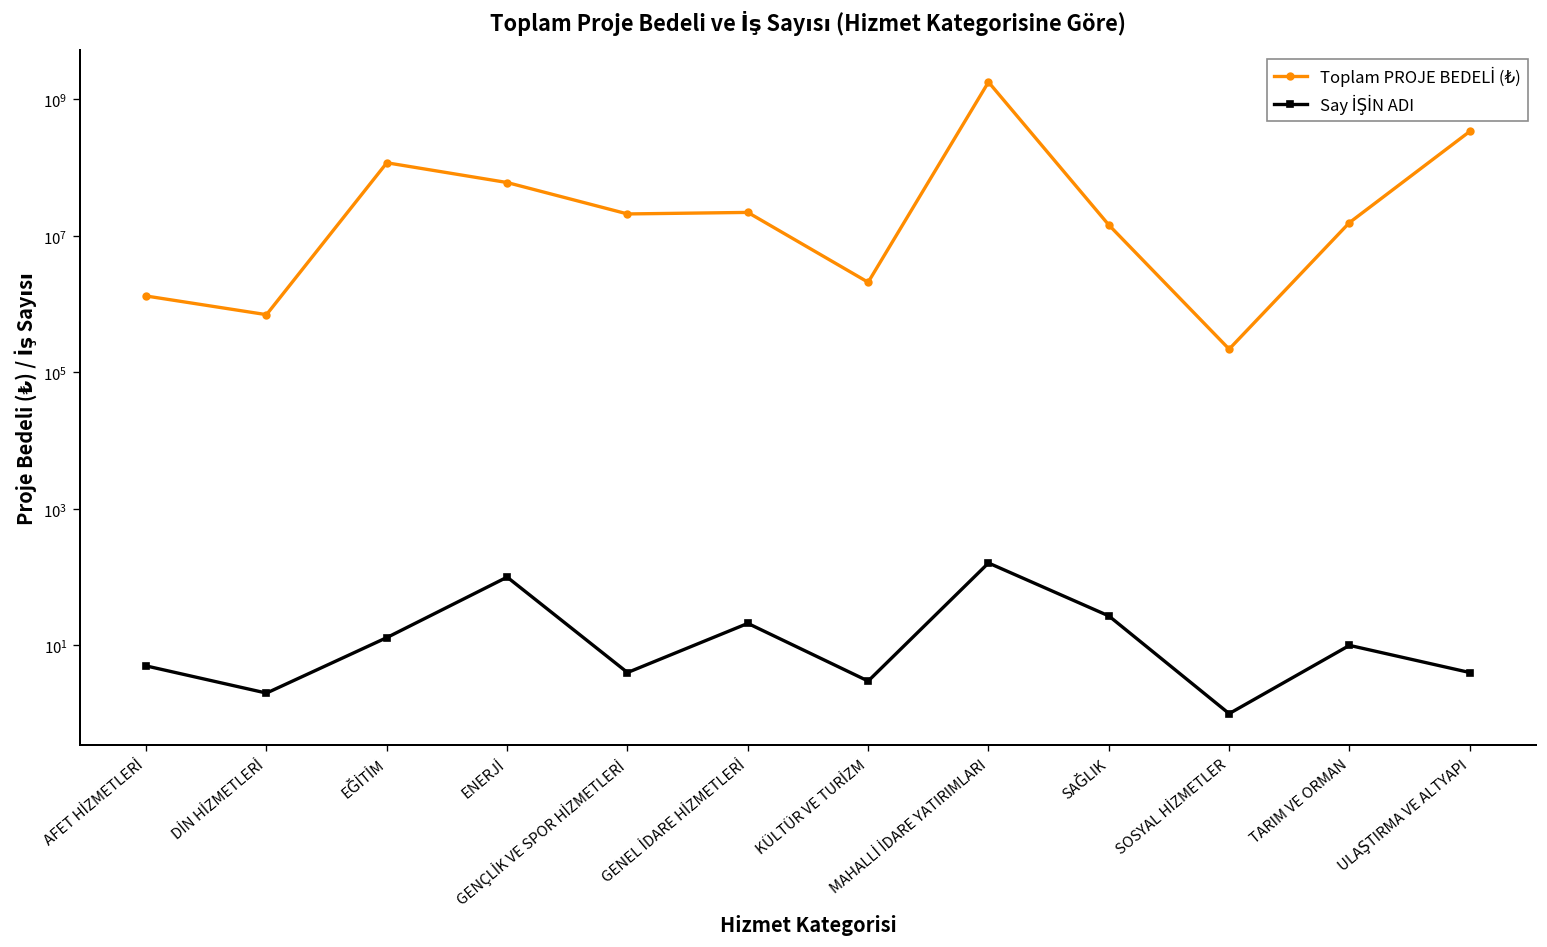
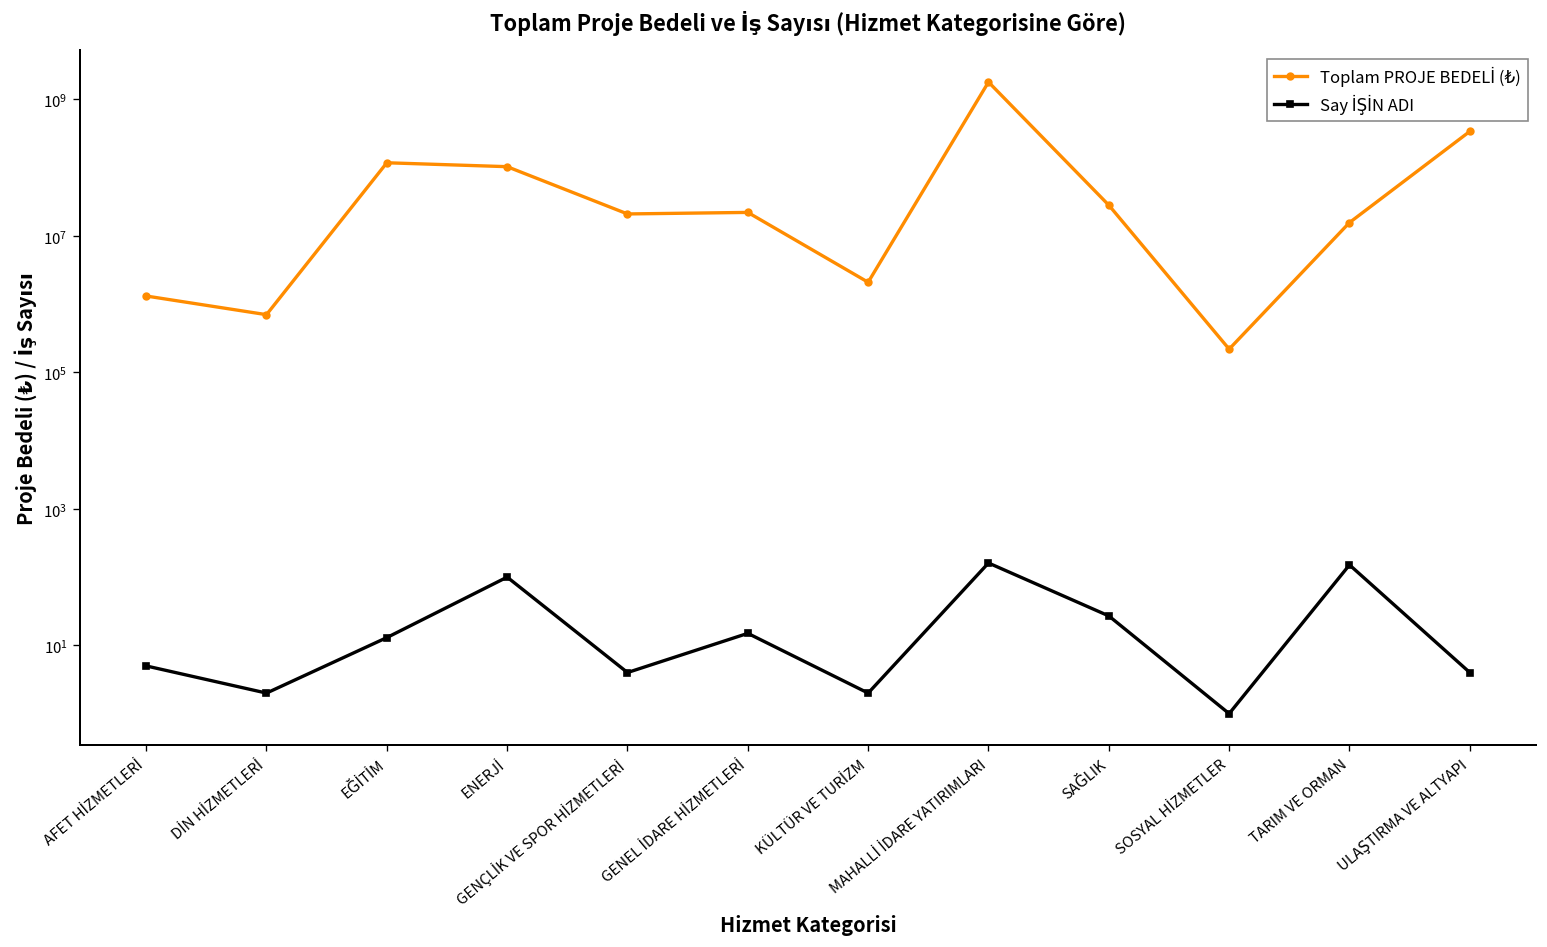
Toplam PROJE BEDELİ (₺), ENERJİ: 60000000 -> 100000000
Say İŞİN ADI, GENEL İDARE HİZMETLERİ: 21 -> 15
Say İŞİN ADI, KÜLTÜR VE TURİZM: 3 -> 2
Toplam PROJE BEDELİ (₺), SAĞLIK: 14000000 -> 30000000
Say İŞİN ADI, TARIM VE ORMAN: 10 -> 150
